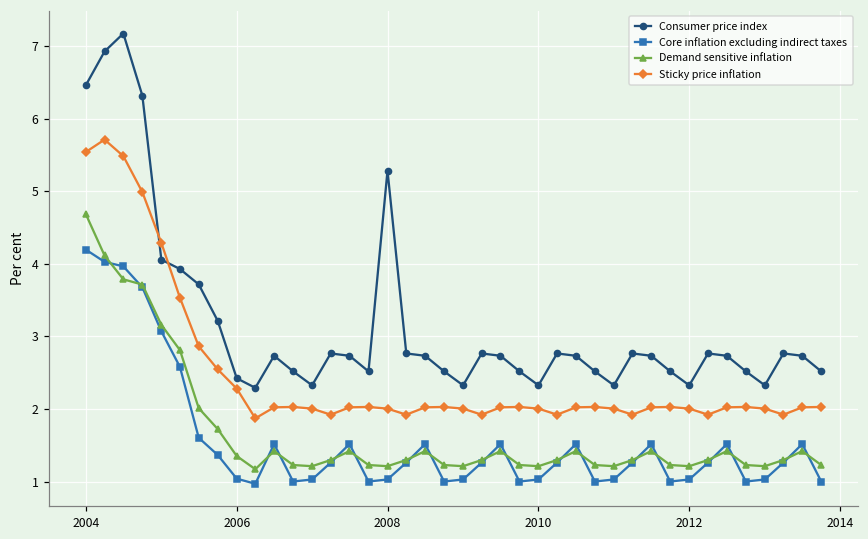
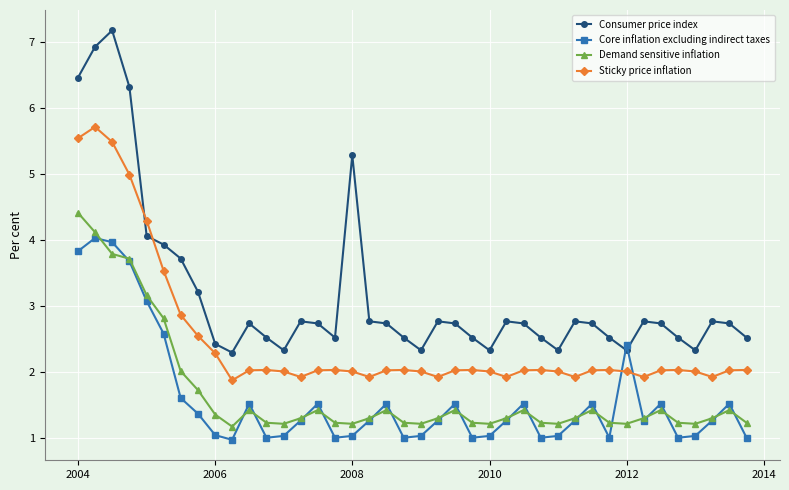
Core inflation excluding indirect taxes, 2004: 4.2 -> 3.8
Demand sensitive inflation, 2004: 4.7 -> 4.4
Core inflation excluding indirect taxes, 2012: 1.0 -> 2.4
